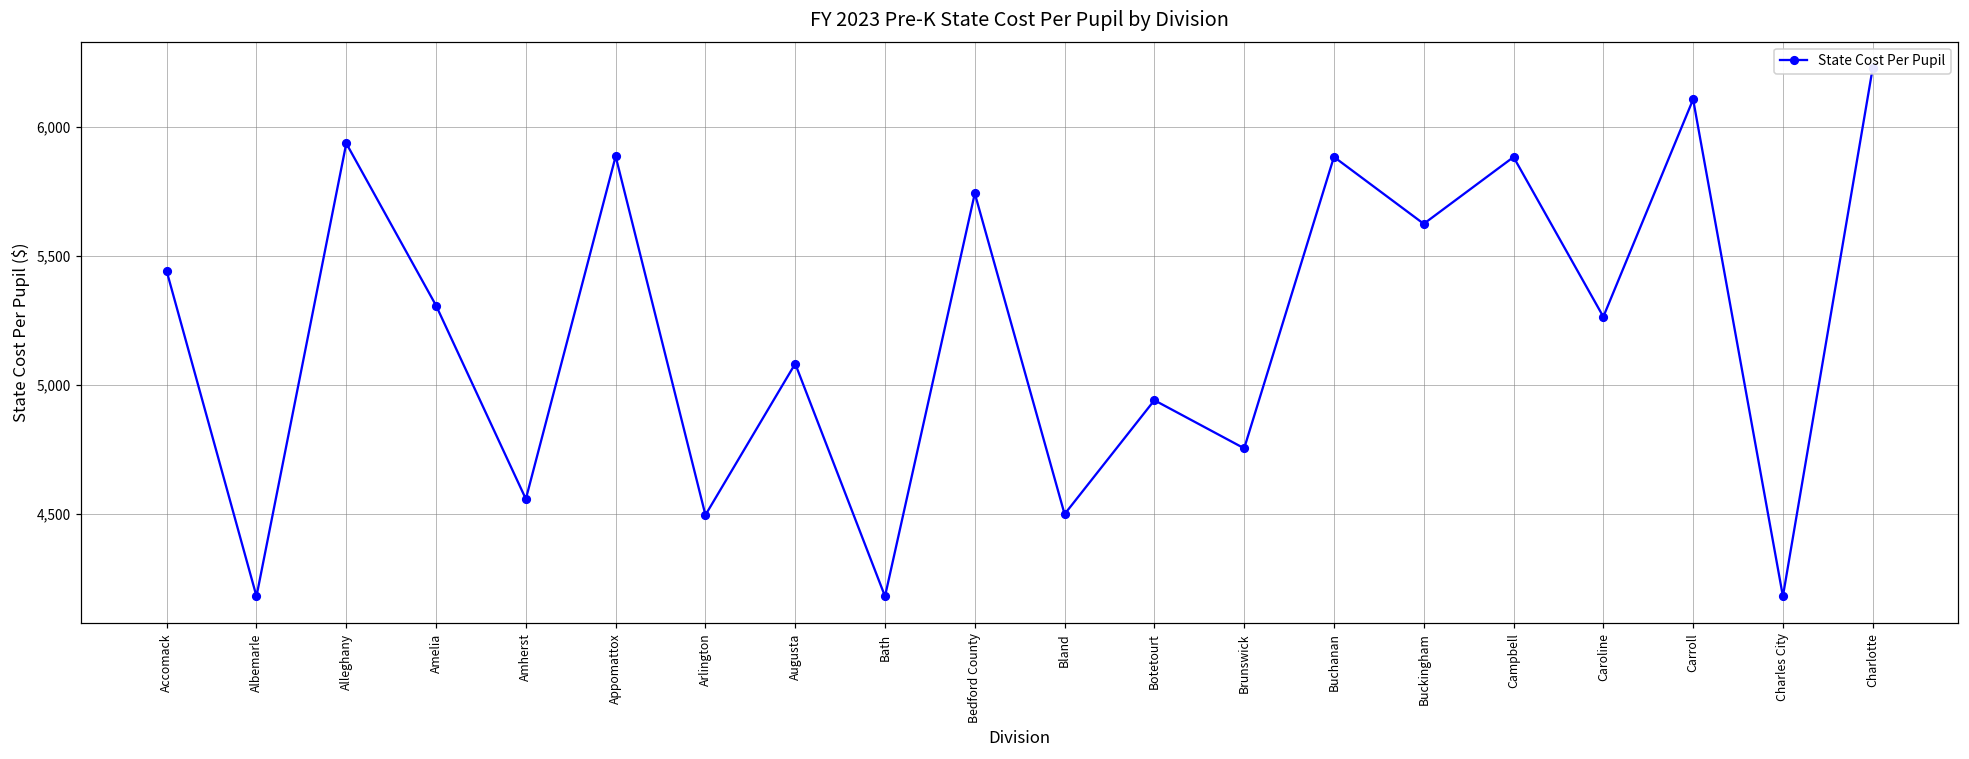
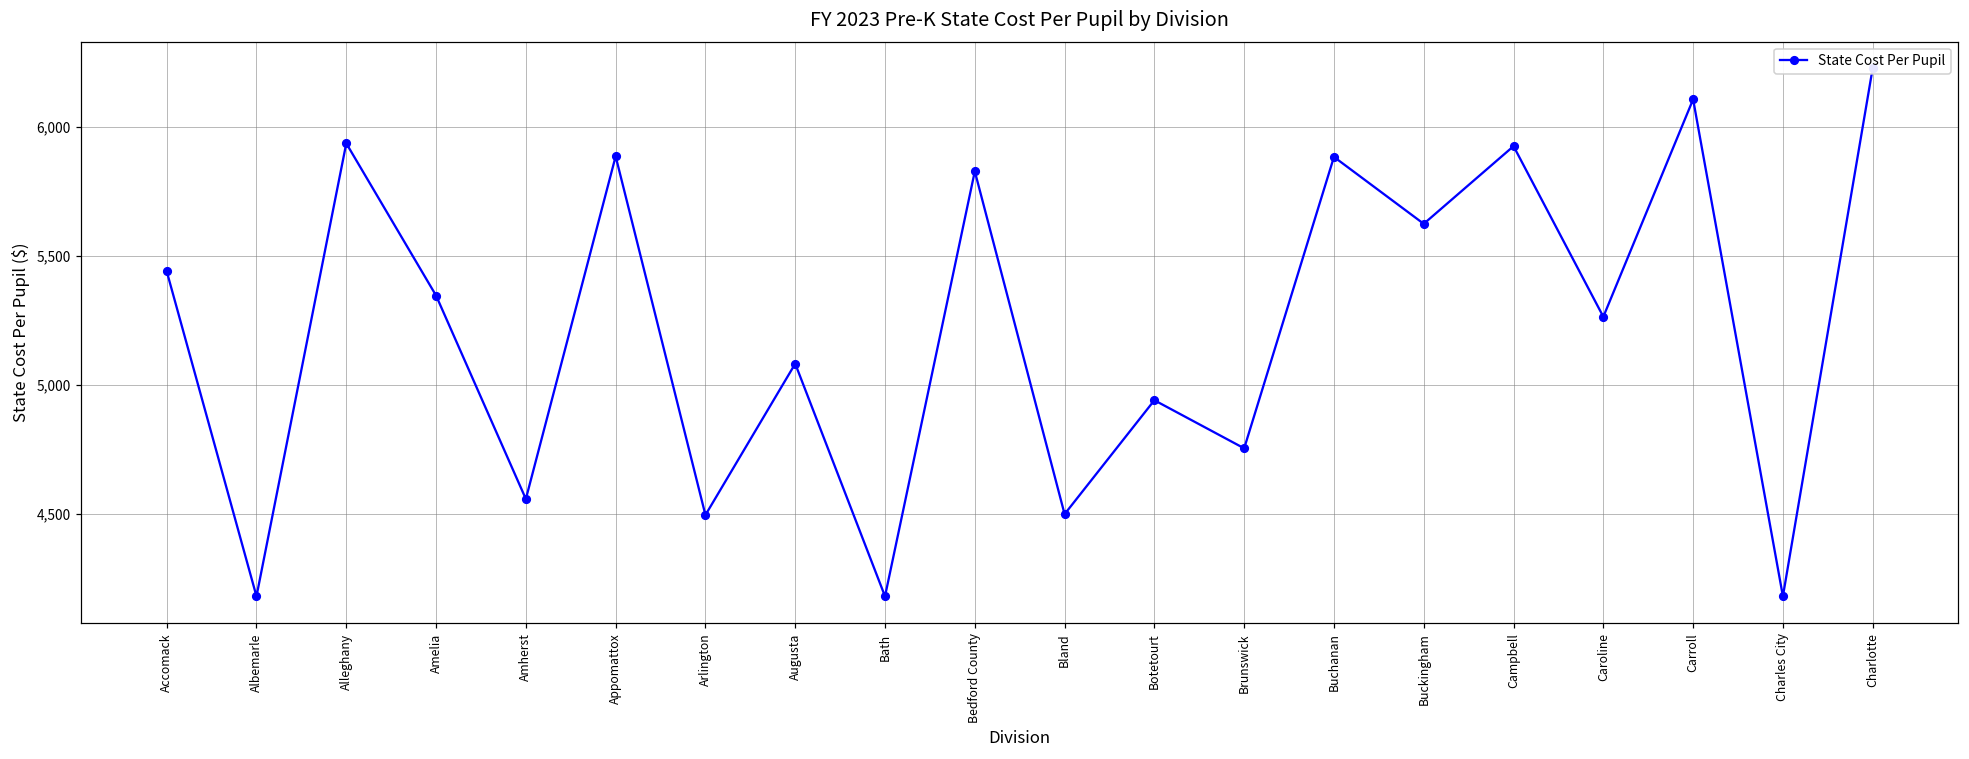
Amelia: 5,310 -> 5,350
Bedford County: 5,740 -> 5,830
Campbell: 5,880 -> 5,920
